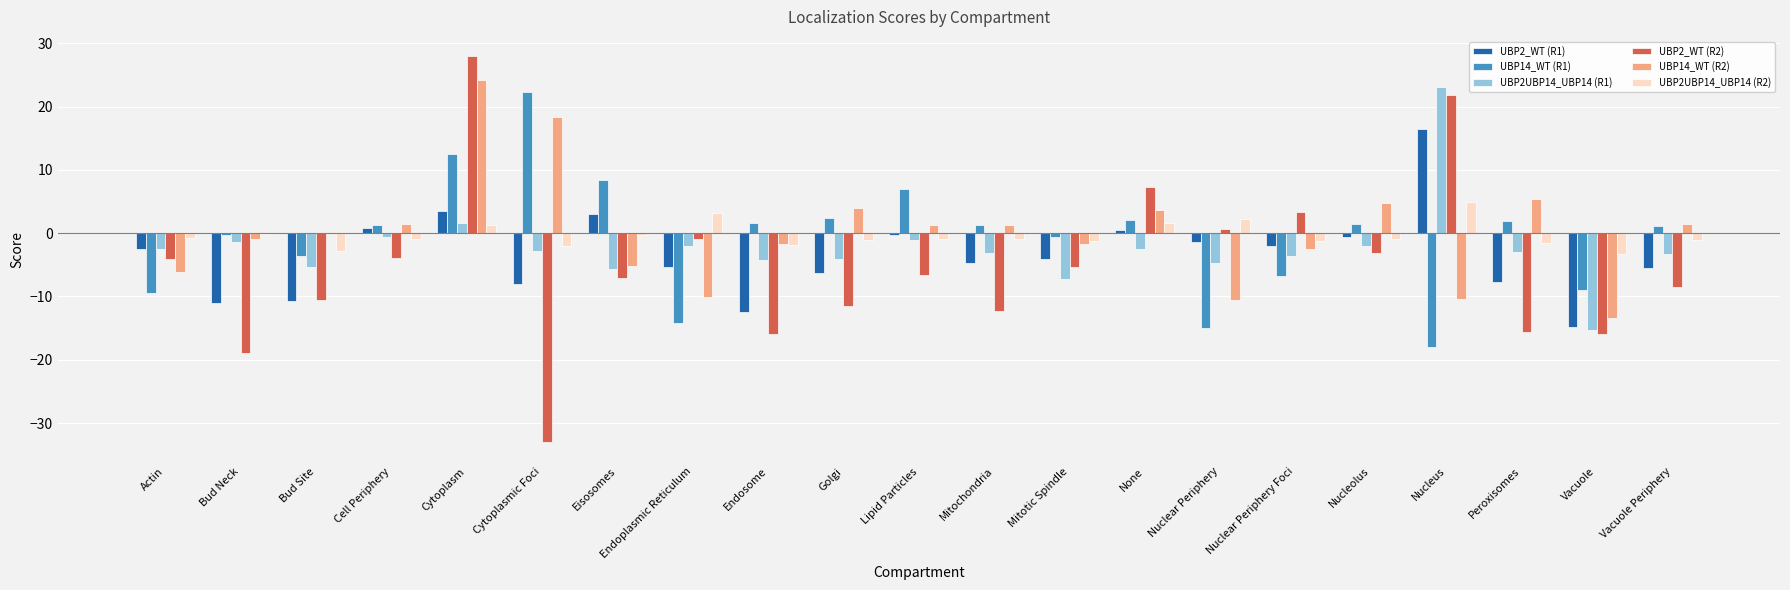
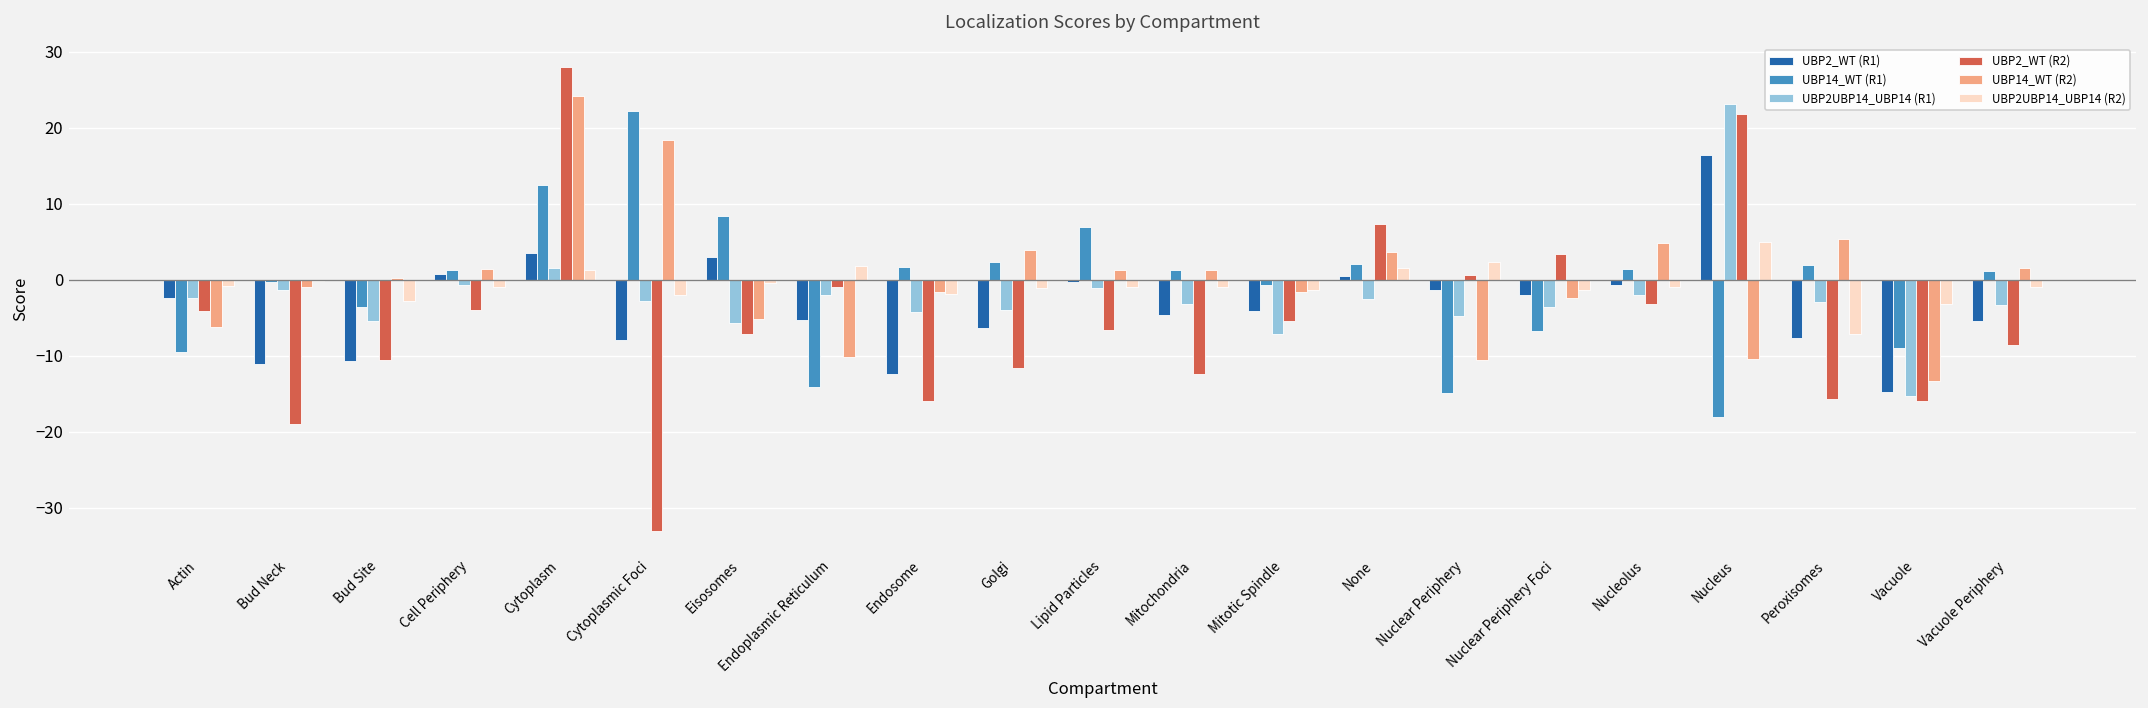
UBP2UBP14_UBP14 (R2), Endoplasmic Reticulum: 3 -> 2
UBP2UBP14_UBP14 (R2), Peroxisomes: -1 -> -7
